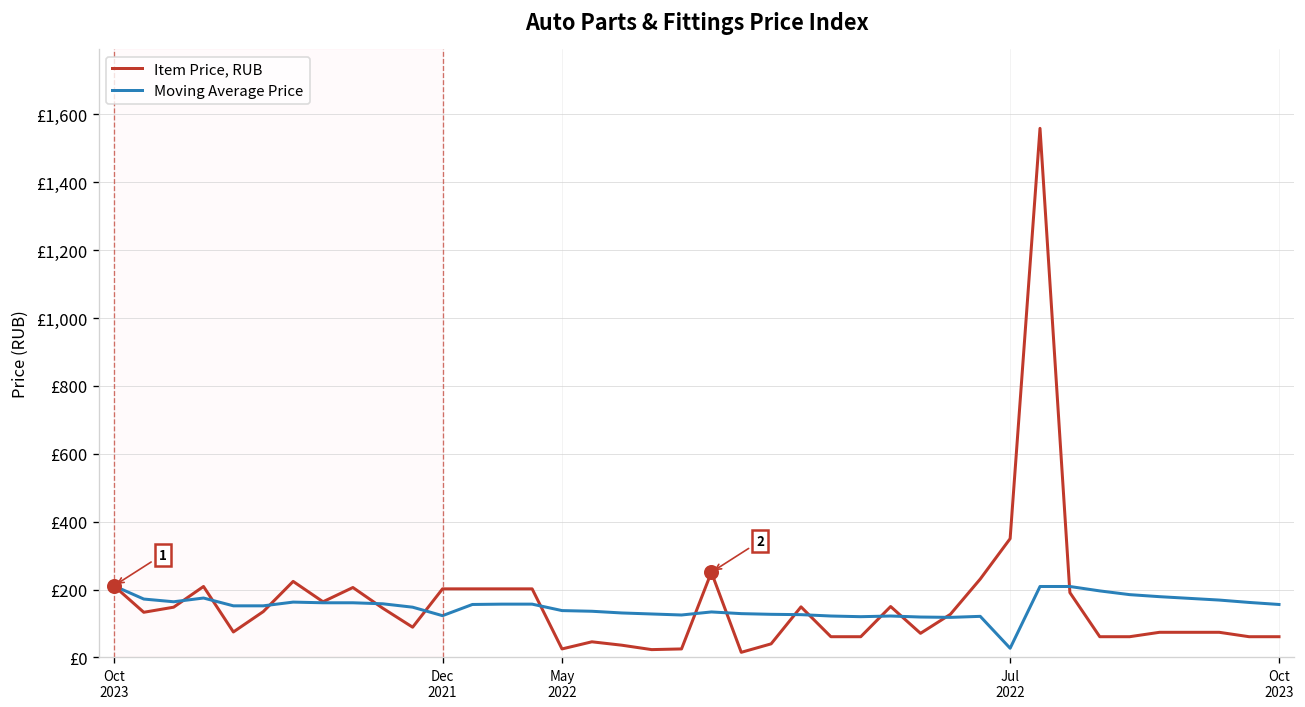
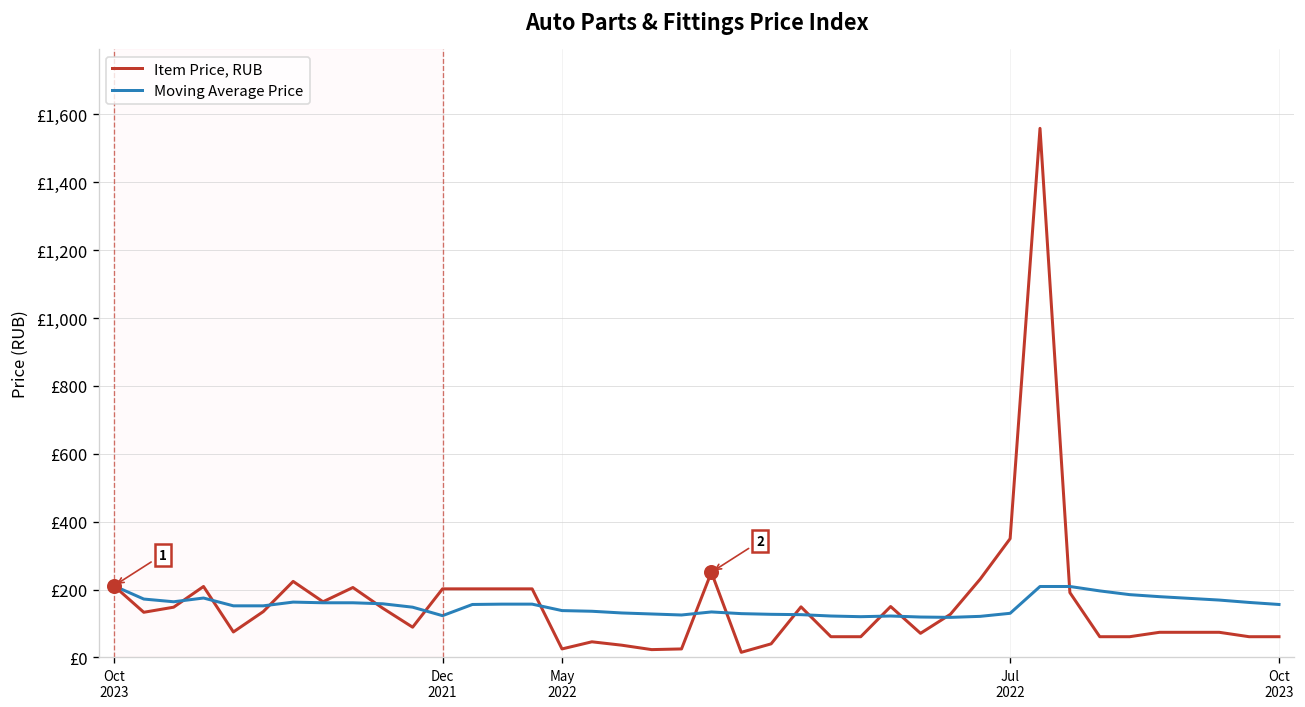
Moving Average Price, Jul 2022: £30 -> £130
